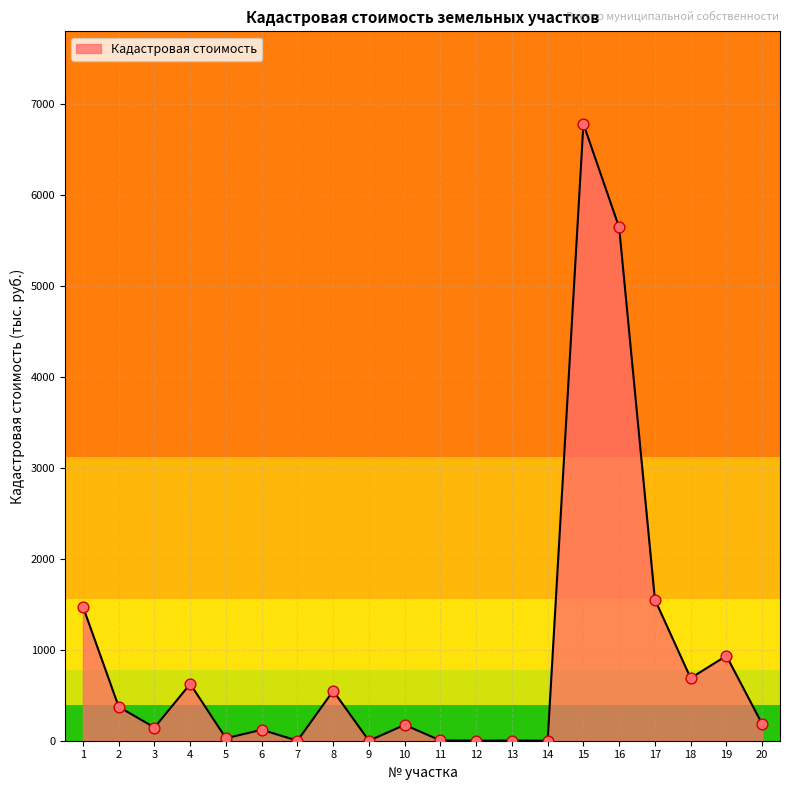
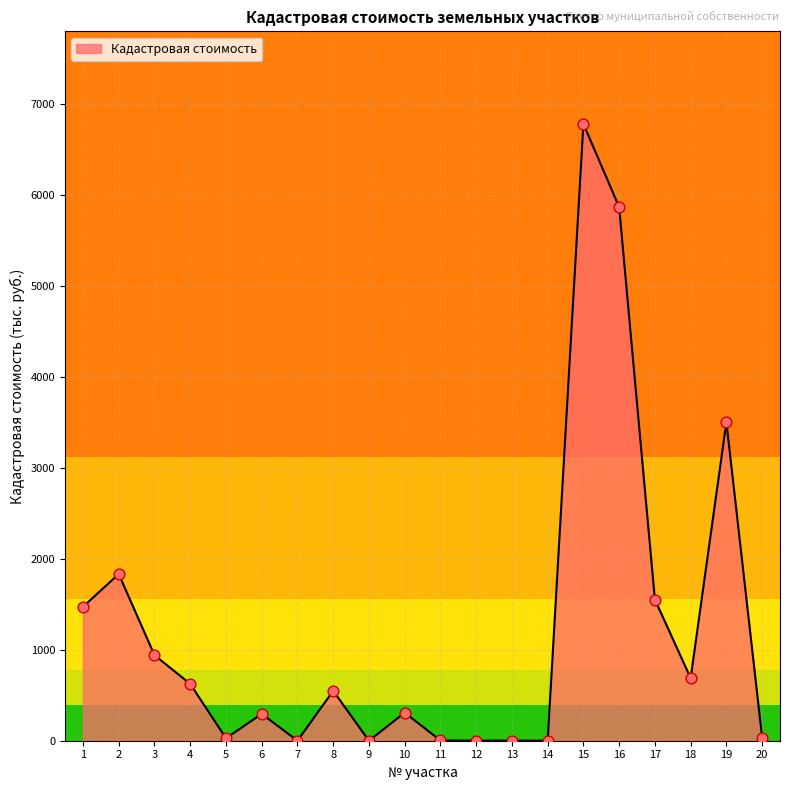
2: 400 -> 1800
3: 100 -> 900
6: 100 -> 300
10: 200 -> 300
16: 5600 -> 5900
19: 900 -> 3500
20: 200 -> 0
